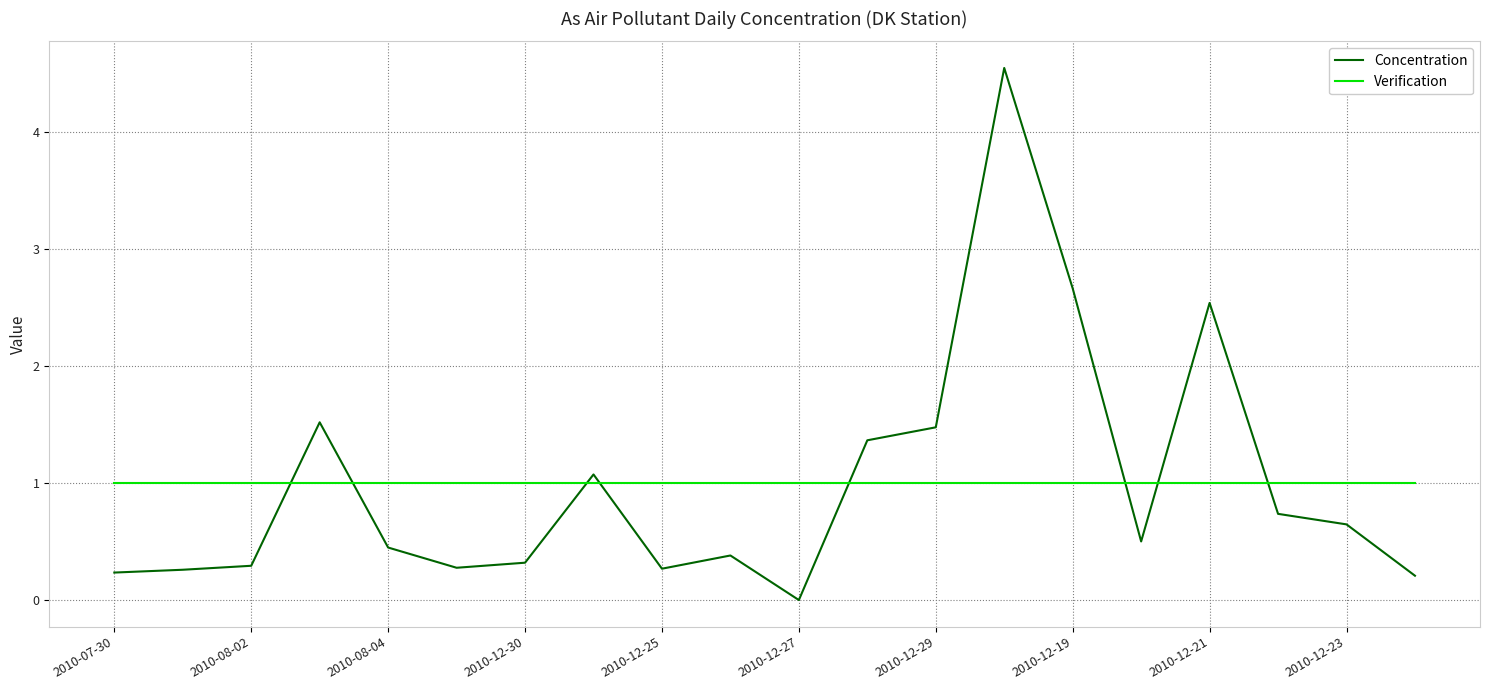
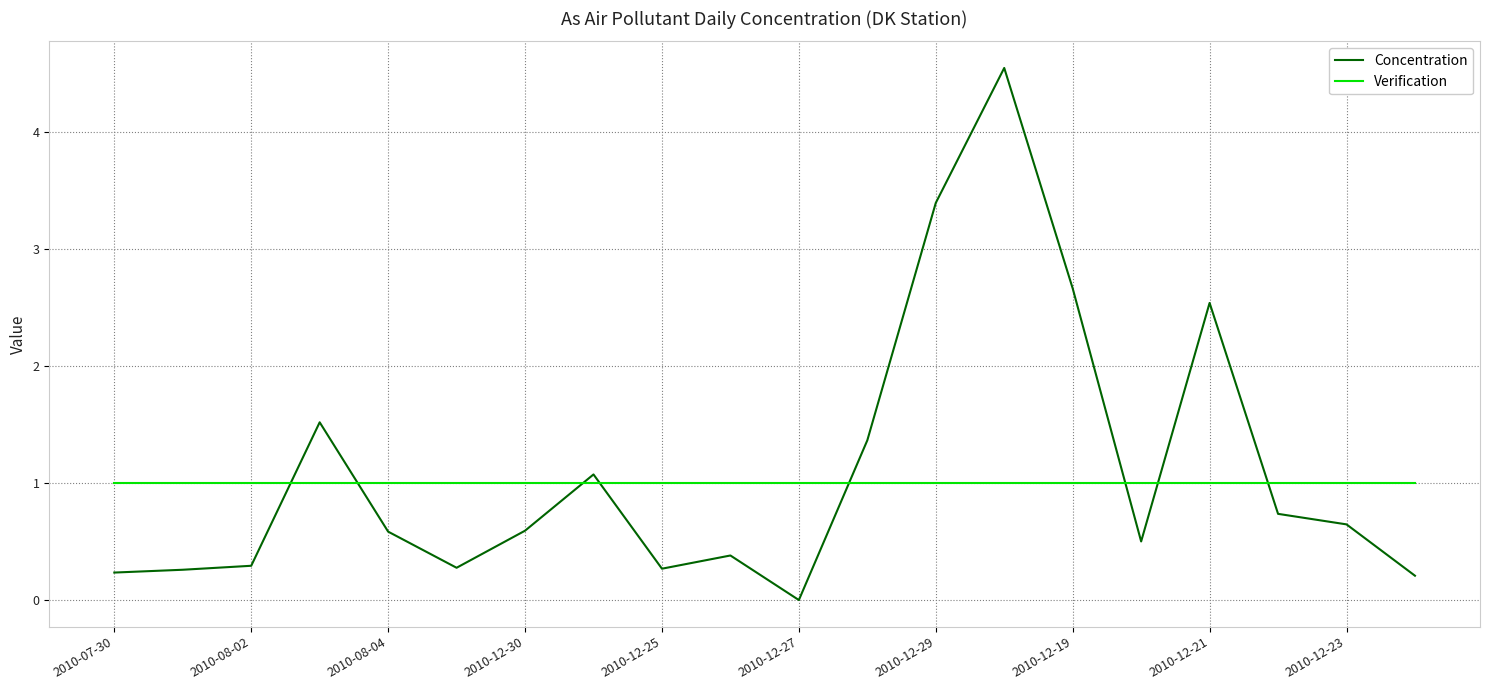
Concentration, 2010-08-04: 0.45 -> 0.59
Concentration, 2010-12-30: 0.32 -> 0.59
Concentration, 2010-12-29: 1.48 -> 3.40
